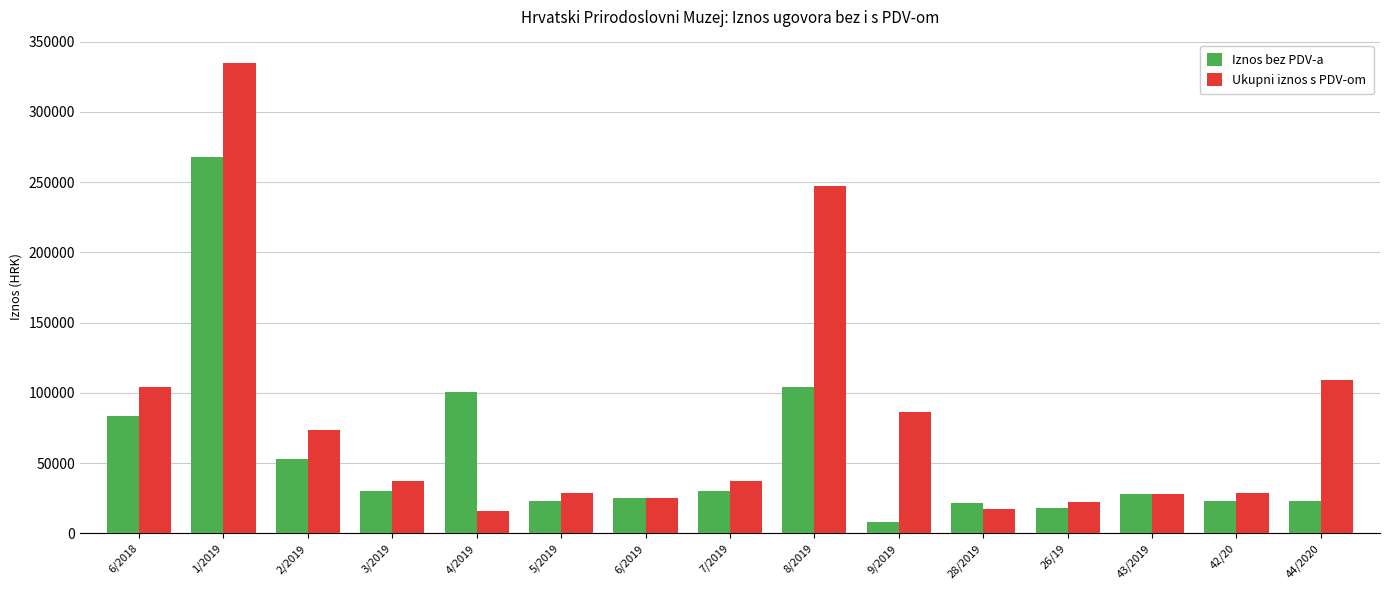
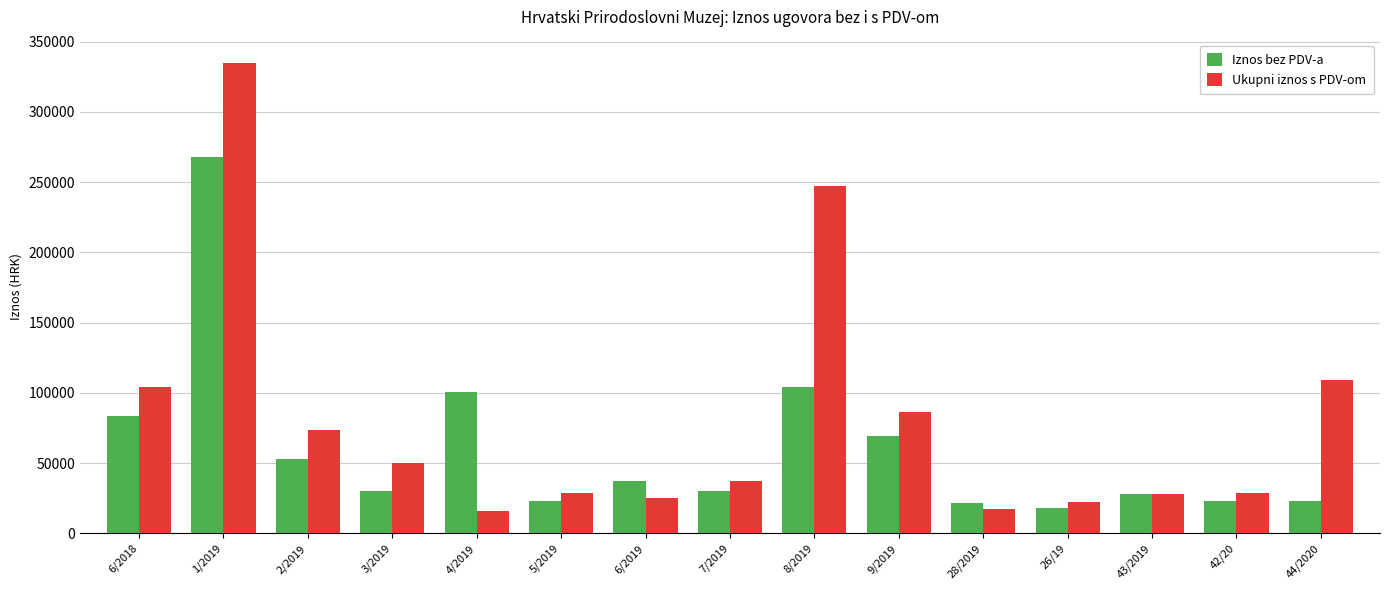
Ukupni iznos s PDV-om, 3/2019: 37000 -> 50000
Iznos bez PDV-a, 6/2019: 25000 -> 37000
Iznos bez PDV-a, 9/2019: 8000 -> 69000
